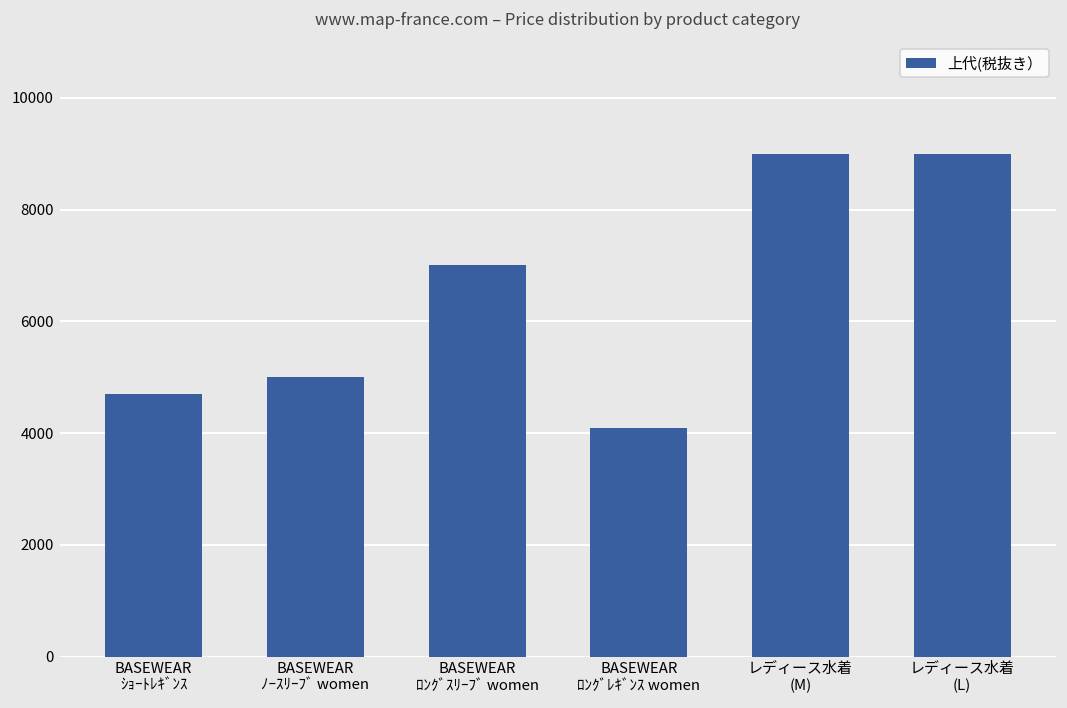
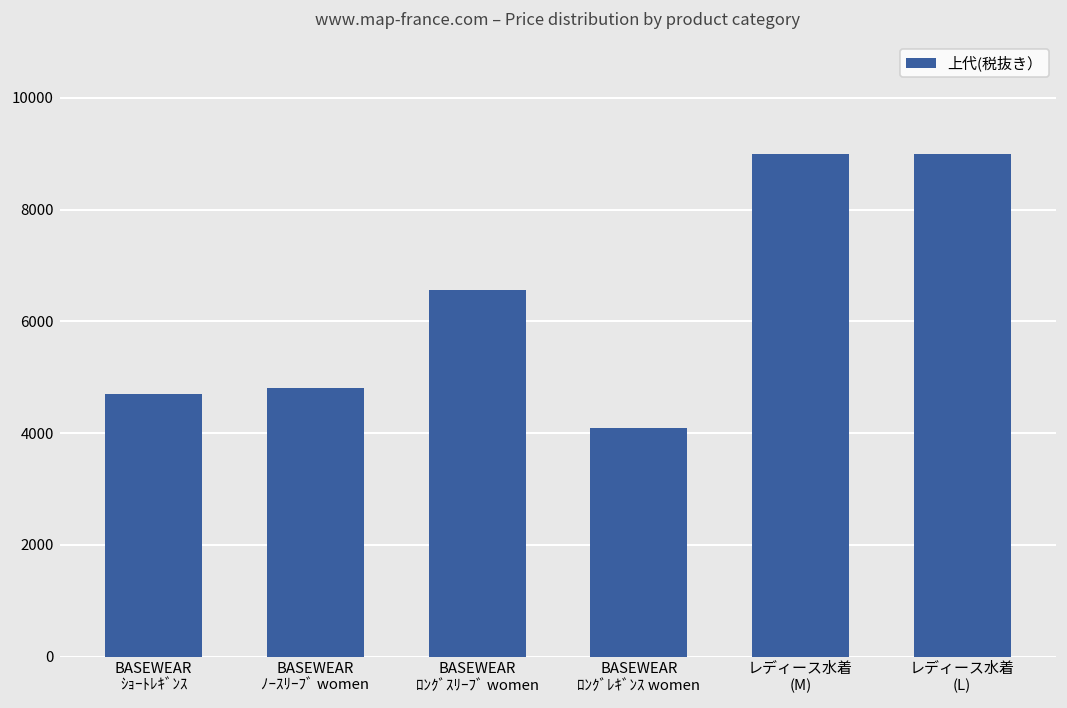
BASEWEAR ﾉｰｽﾘｰﾌﾞ women: 5000 -> 4800
BASEWEAR ﾛﾝｸﾞｽﾘｰﾌﾞ women: 7000 -> 6600
